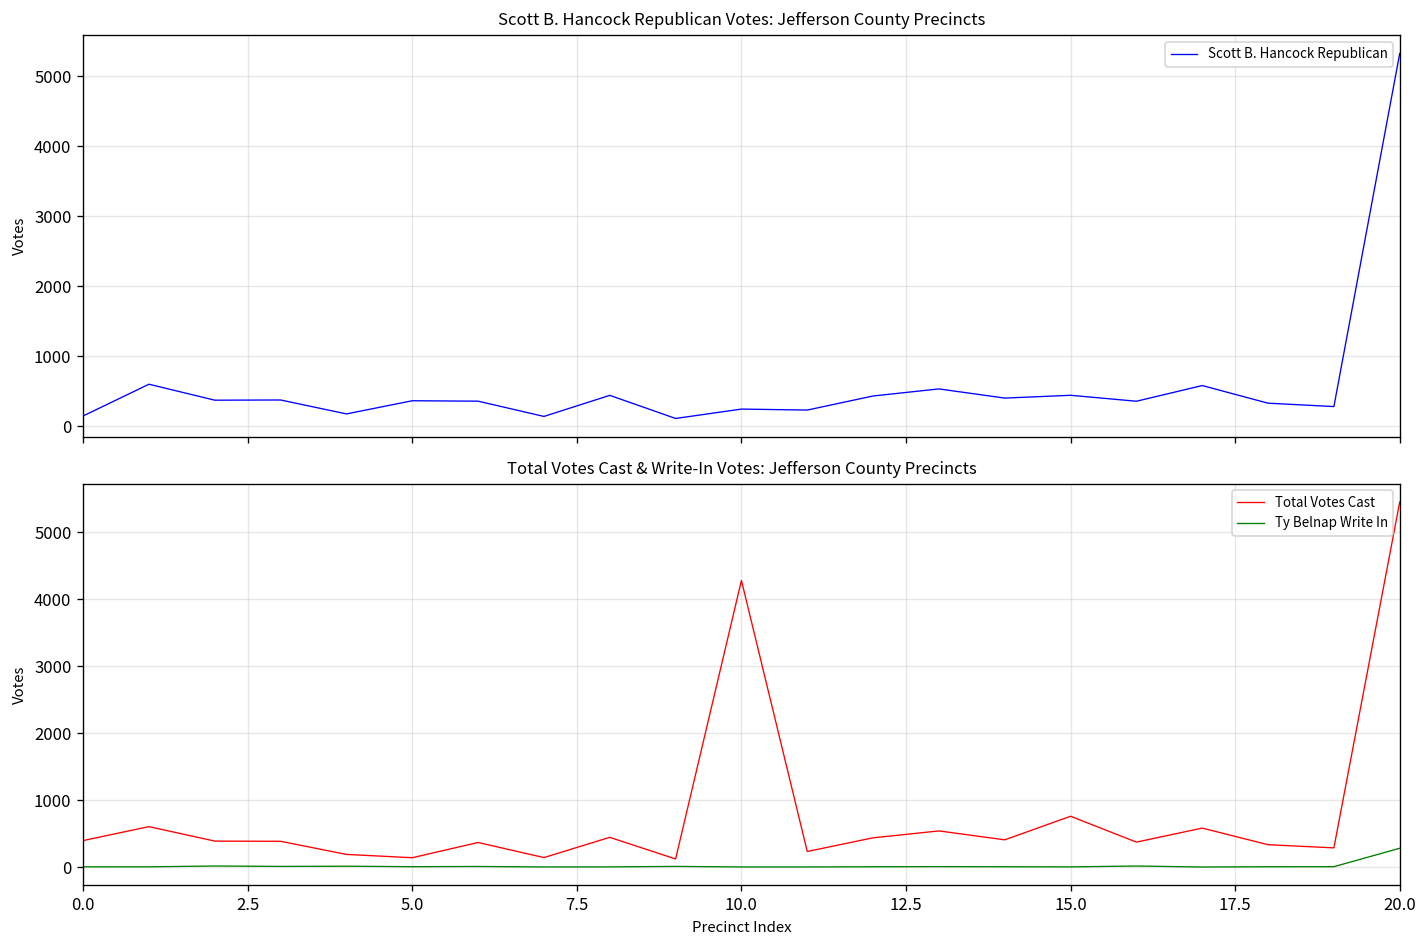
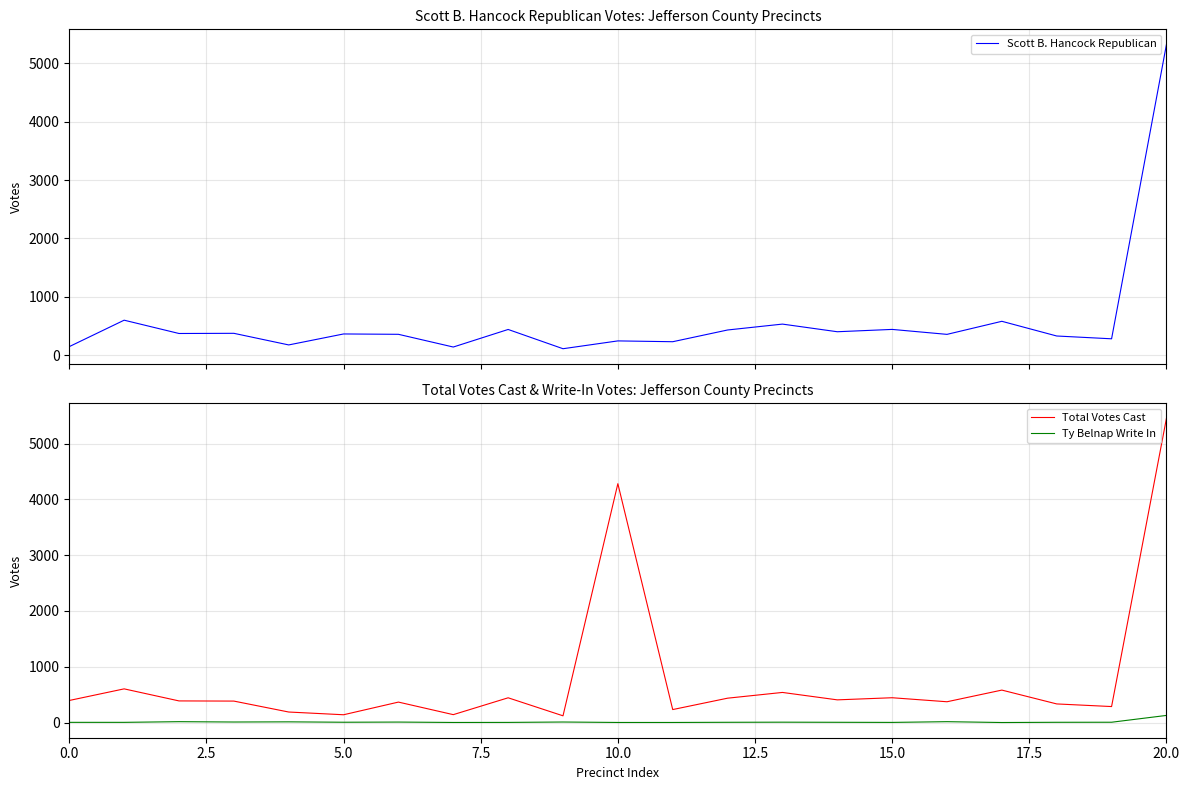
Total Votes Cast & Write-In Votes: Jefferson County Precincts, Total Votes Cast, 15.0: 800 -> 400
Total Votes Cast & Write-In Votes: Jefferson County Precincts, Ty Belnap Write In, 20.0: 300 -> 100
